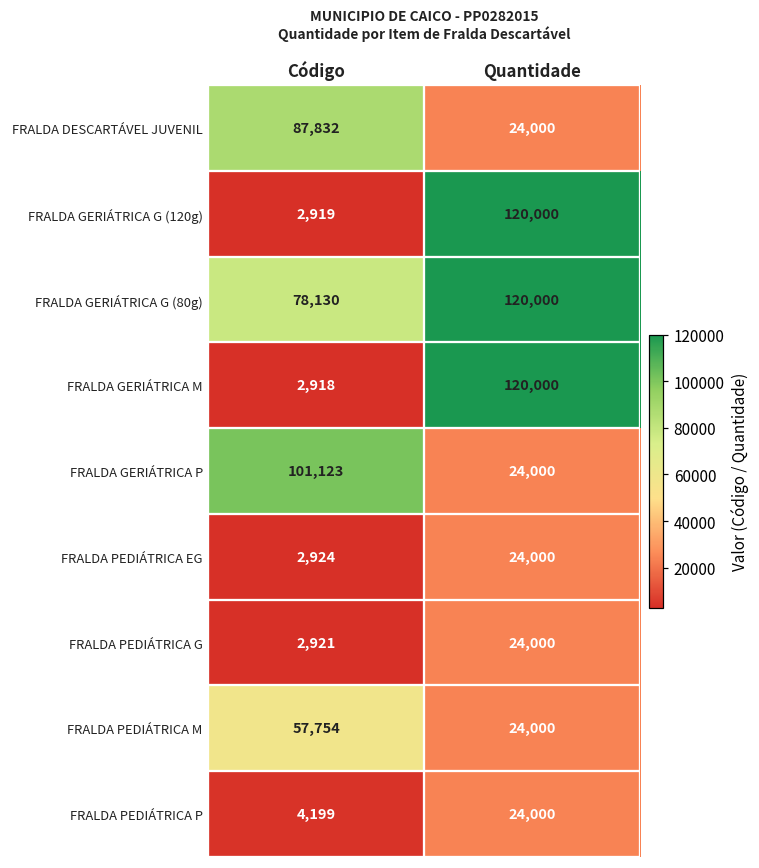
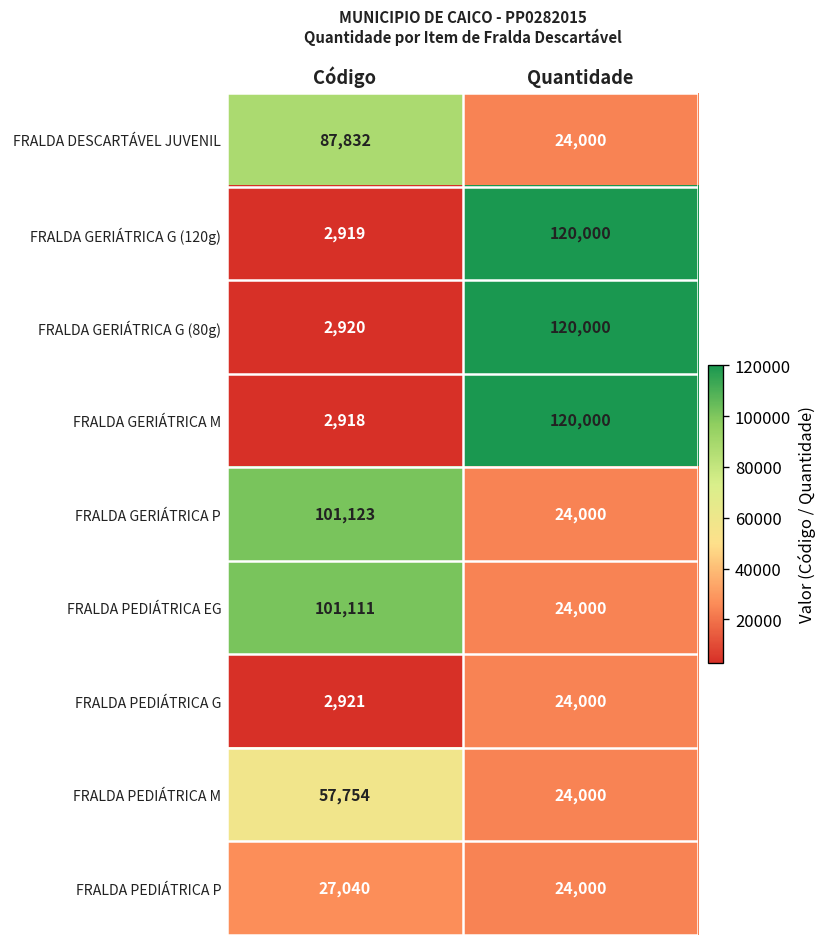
FRALDA GERIÁTRICA G (80g), Código: 78,130 -> 2,920
FRALDA PEDIÁTRICA EG, Código: 2,924 -> 101,111
FRALDA PEDIÁTRICA P, Código: 4,199 -> 27,040
